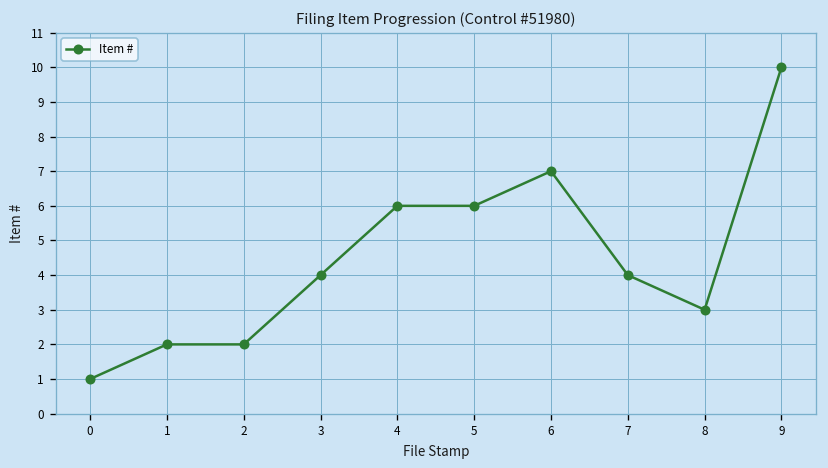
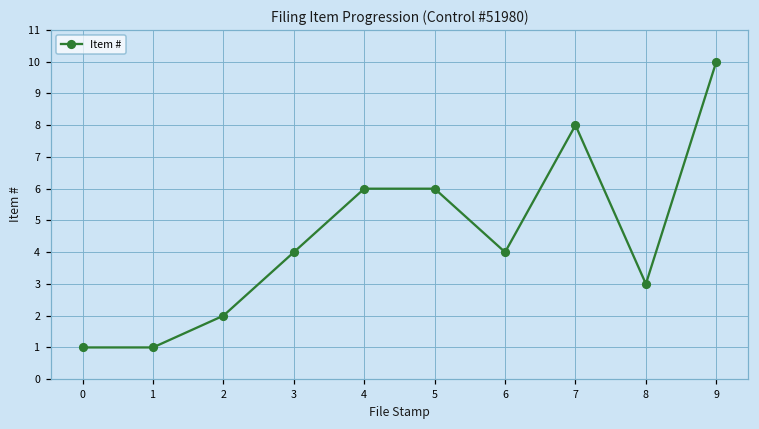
1: 2 -> 1
6: 7 -> 4
7: 4 -> 8
